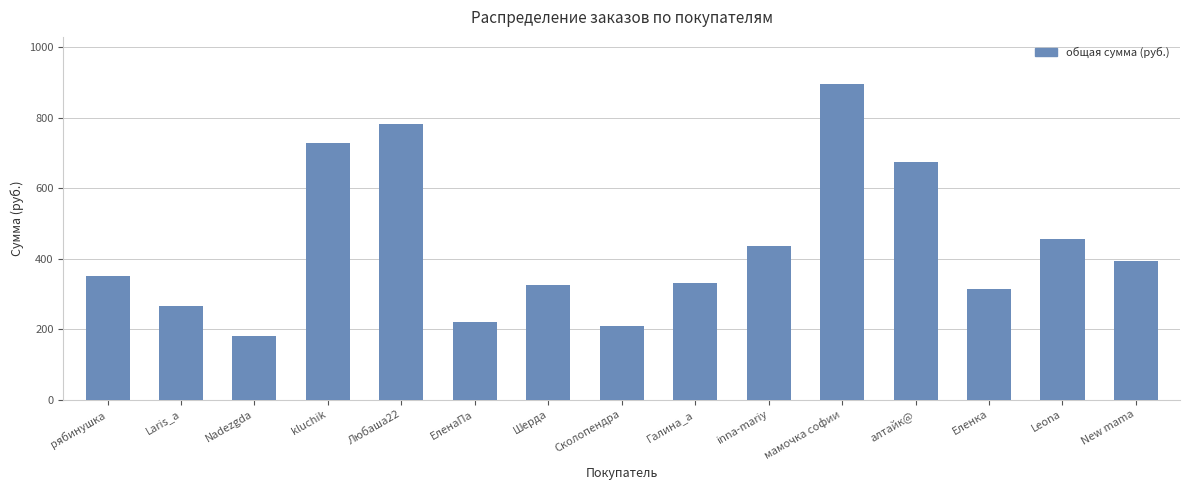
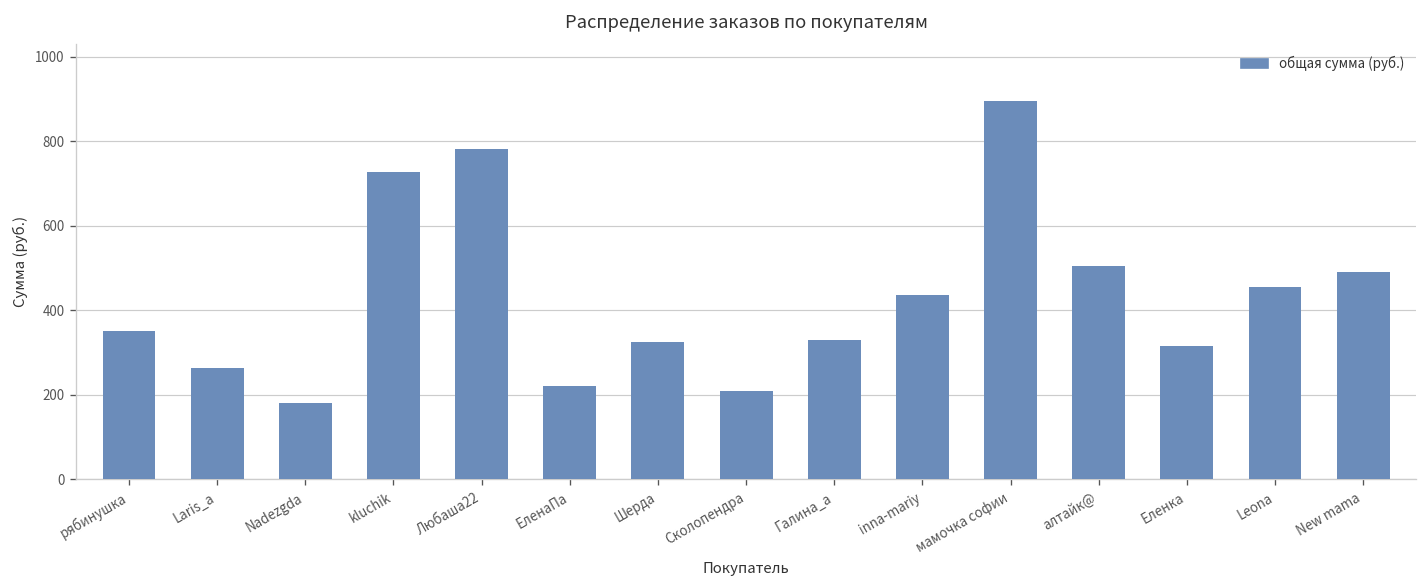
алтайк@: 670 -> 510
New mama: 390 -> 490
